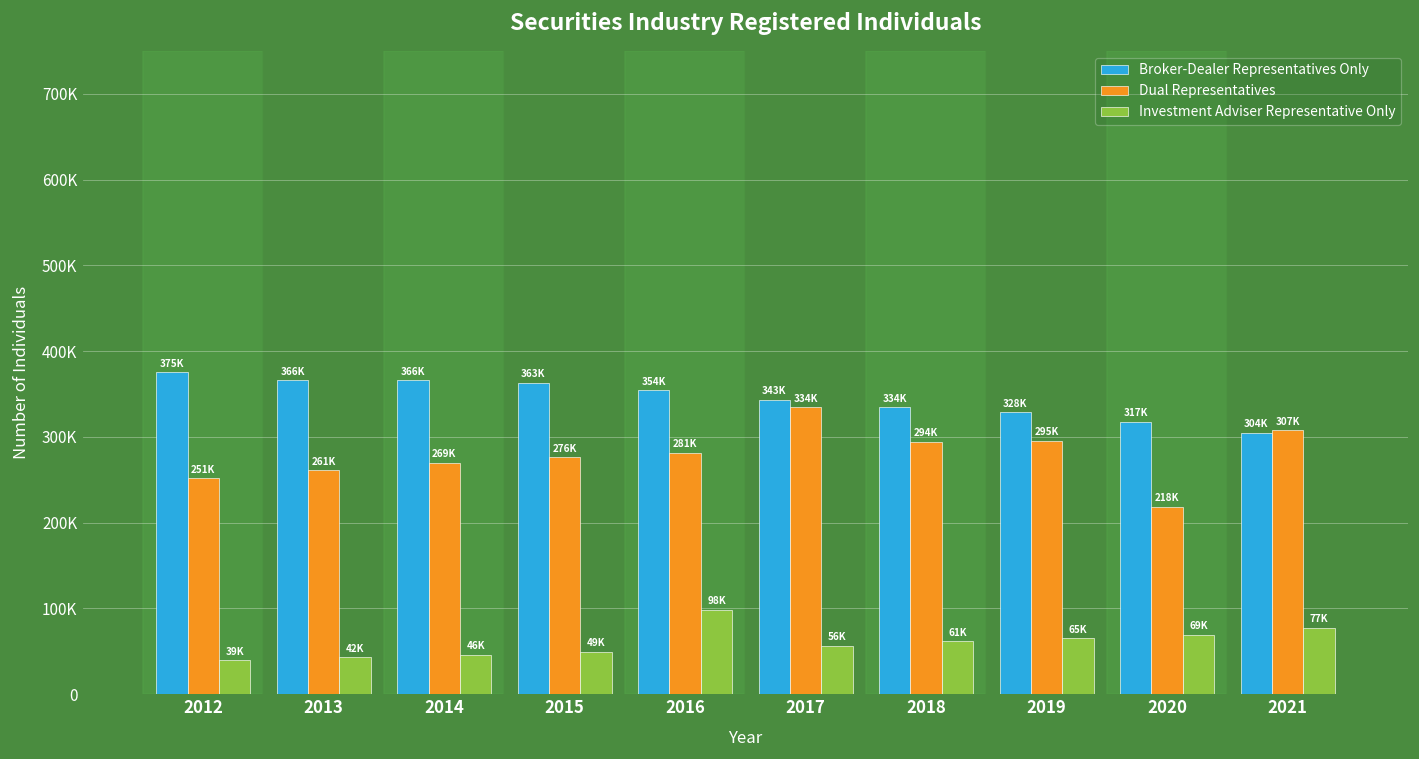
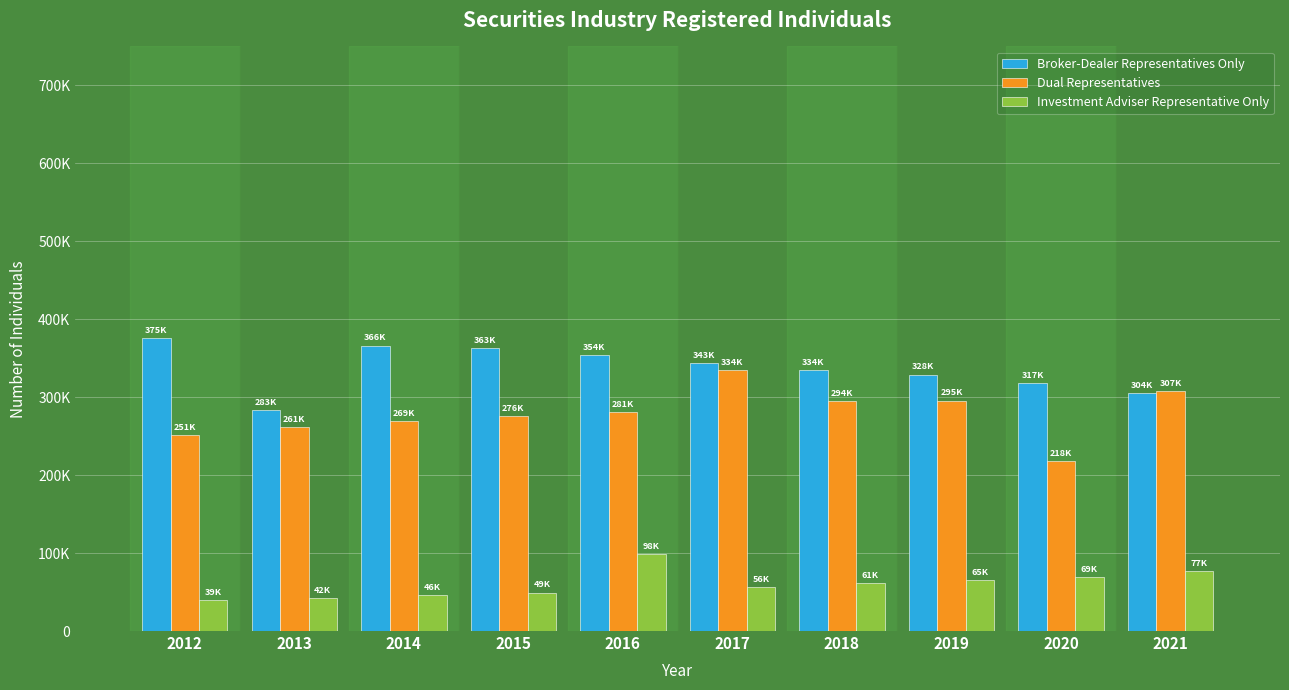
Broker-Dealer Representatives Only, 2013: 366K -> 283K
